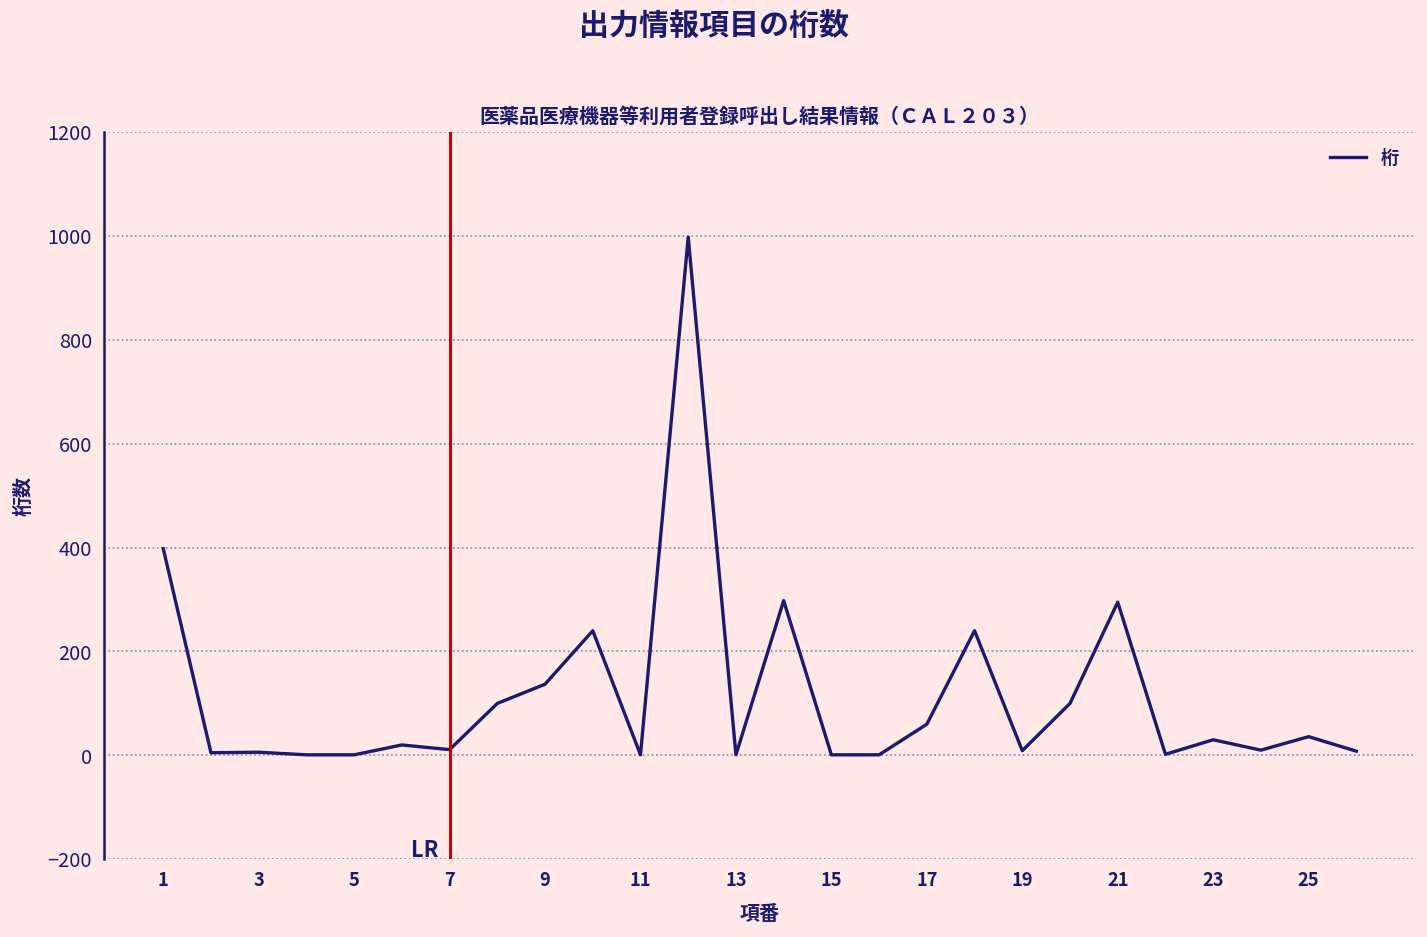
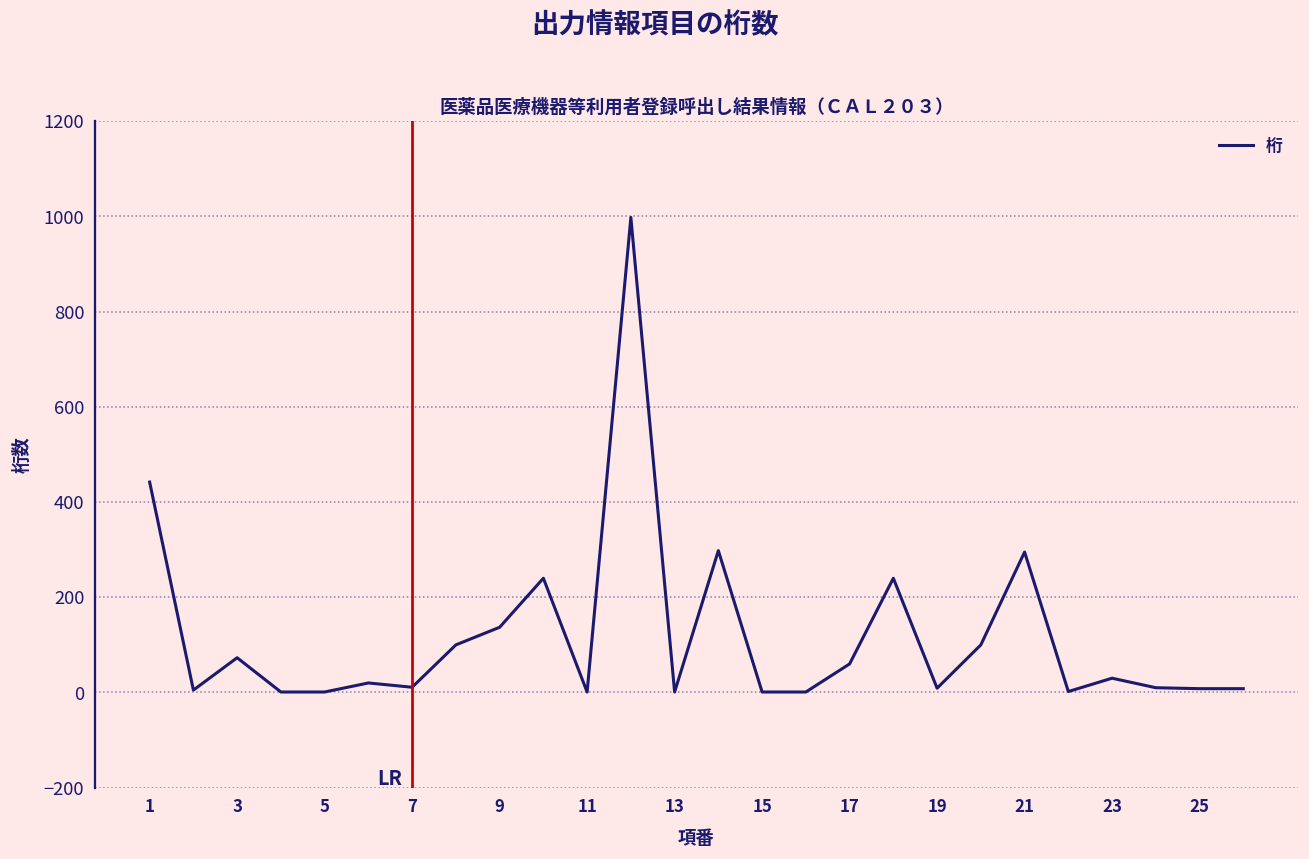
1: 400 -> 440
3: 10 -> 70
25: 40 -> 10
